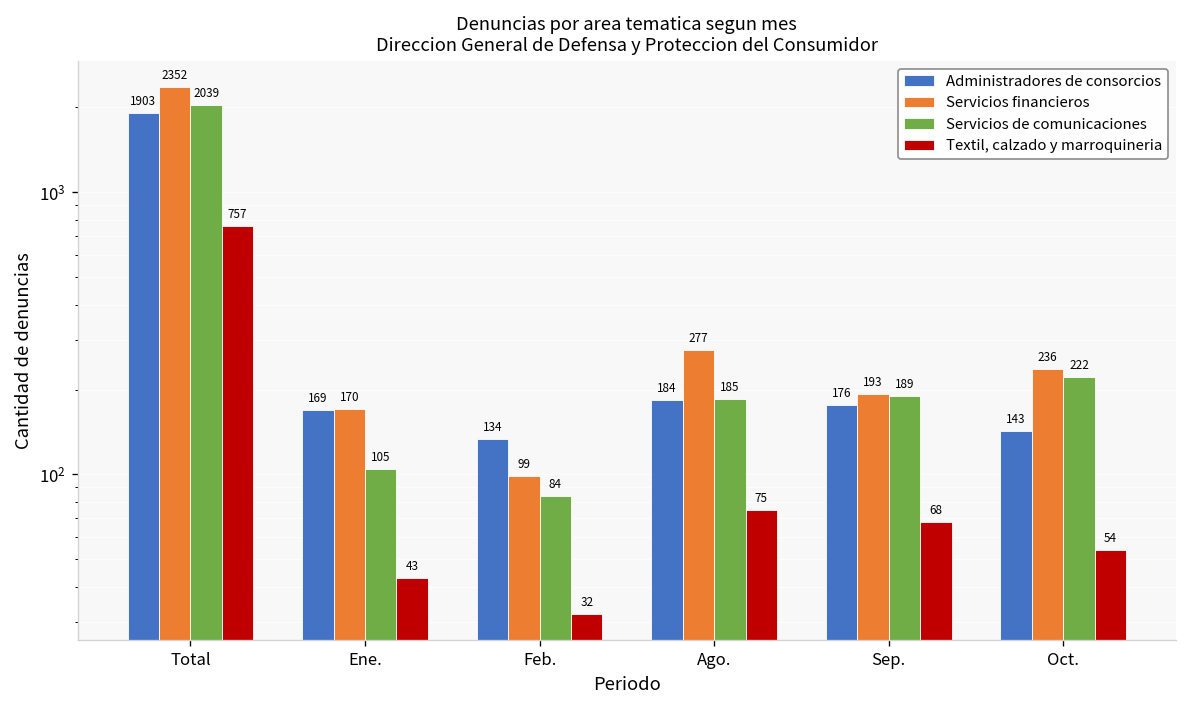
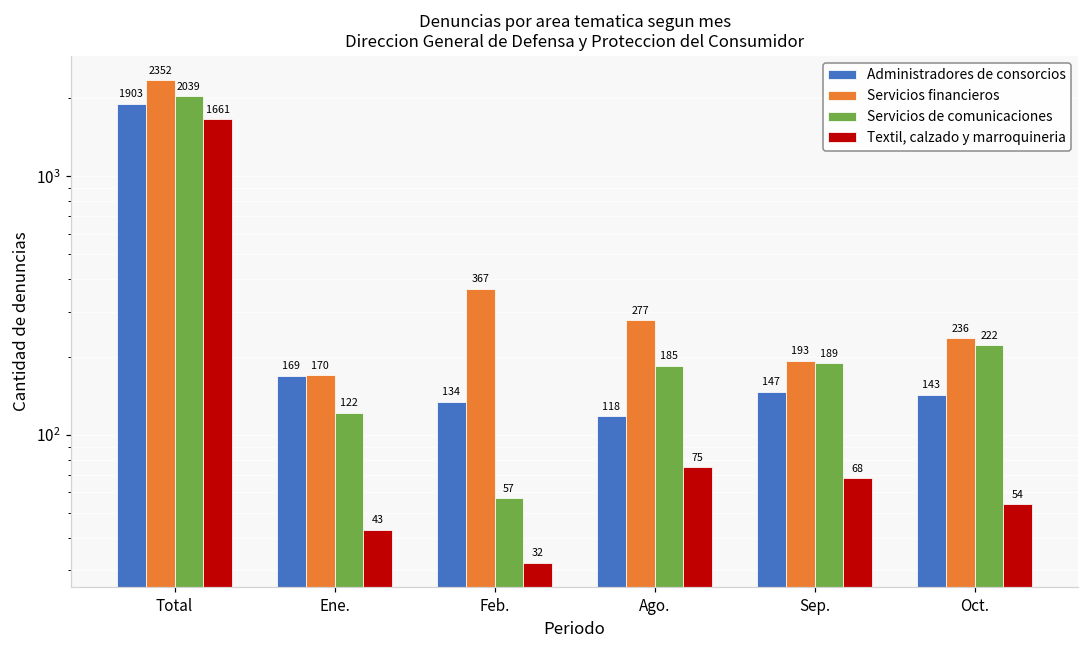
Textil, calzado y marroquineria, Total: 757 -> 1661
Servicios de comunicaciones, Ene.: 105 -> 122
Servicios financieros, Feb.: 99 -> 367
Servicios de comunicaciones, Feb.: 84 -> 57
Administradores de consorcios, Ago.: 184 -> 118
Administradores de consorcios, Sep.: 176 -> 147
